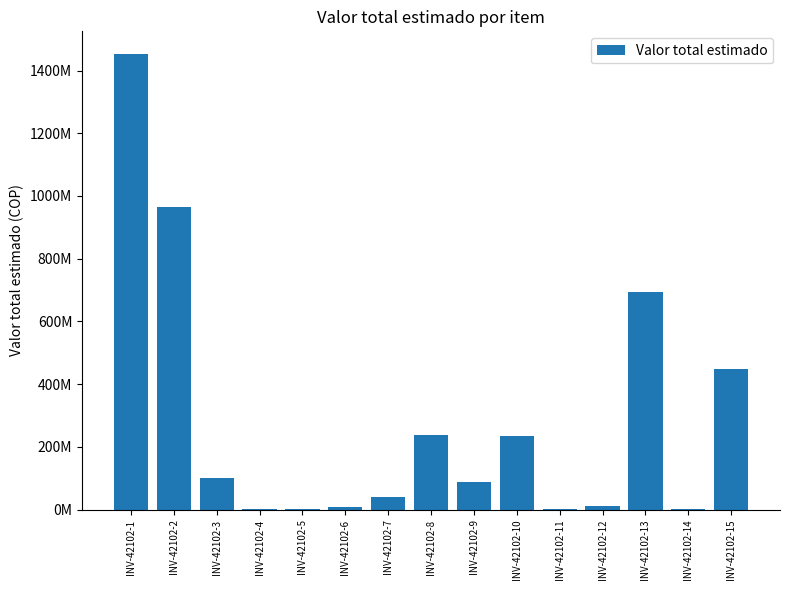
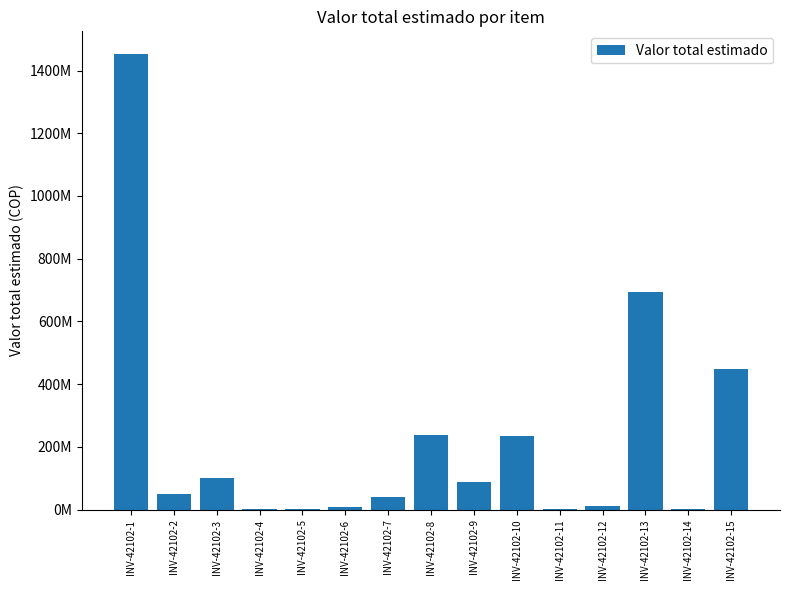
INV-42102-2: 970000000 -> 50000000
